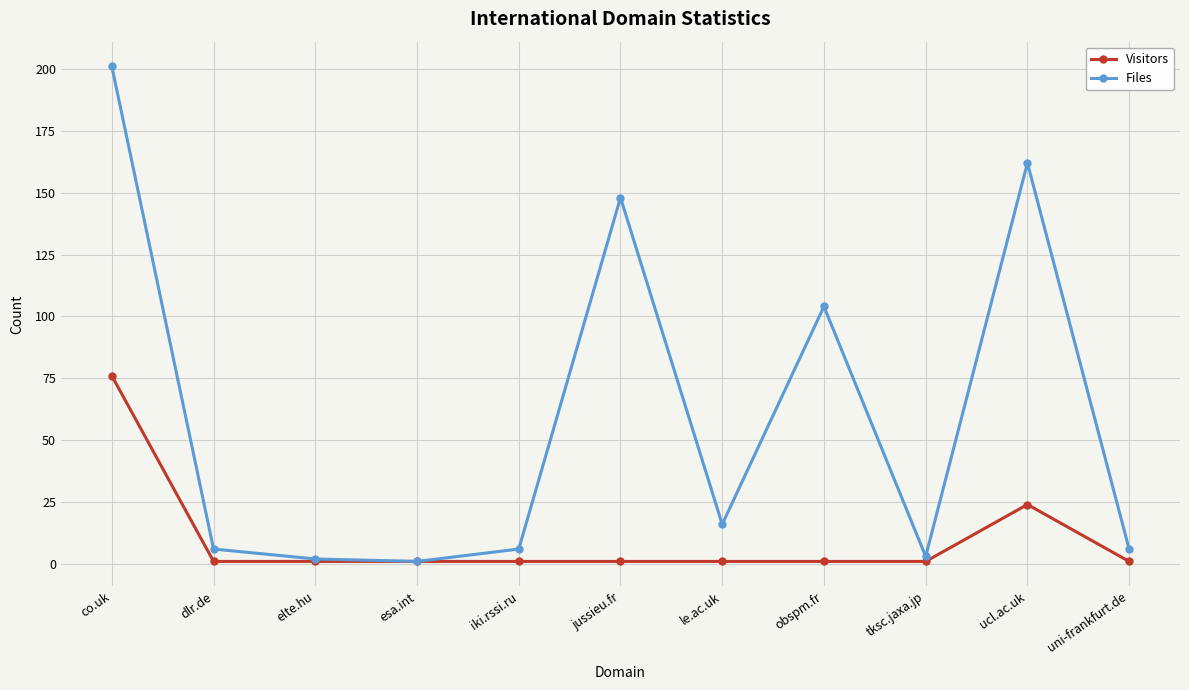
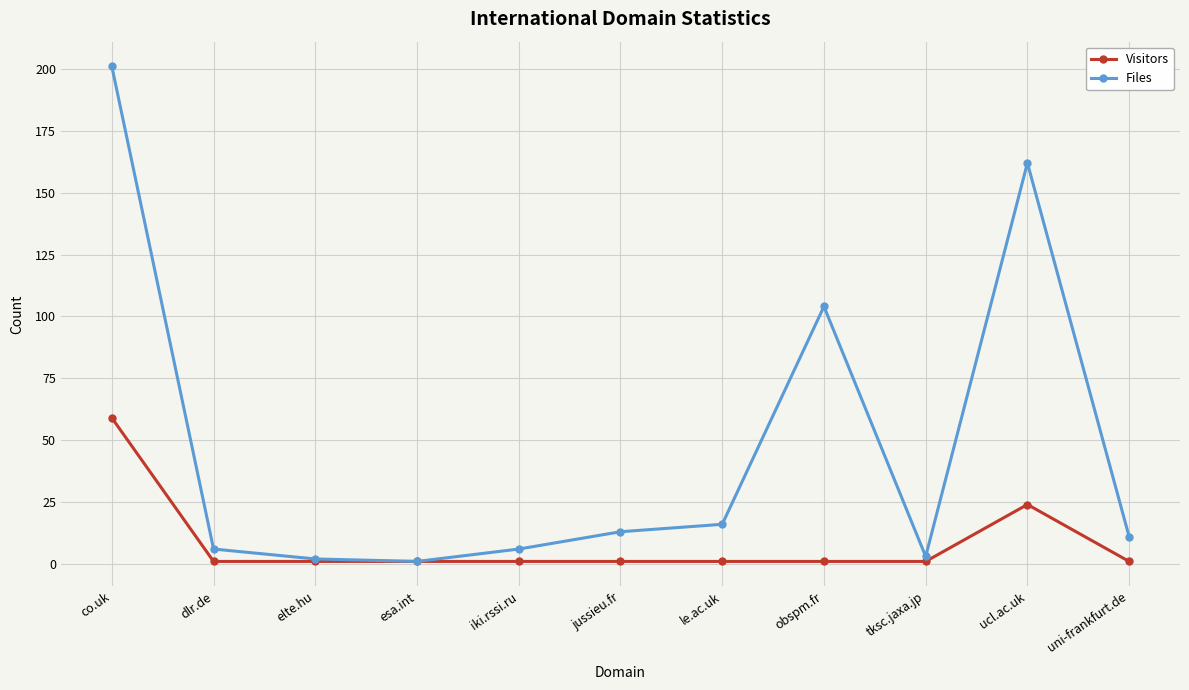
Visitors, co.uk: 76 -> 59
Files, jussieu.fr: 148 -> 13
Files, uni-frankfurt.de: 6 -> 11
